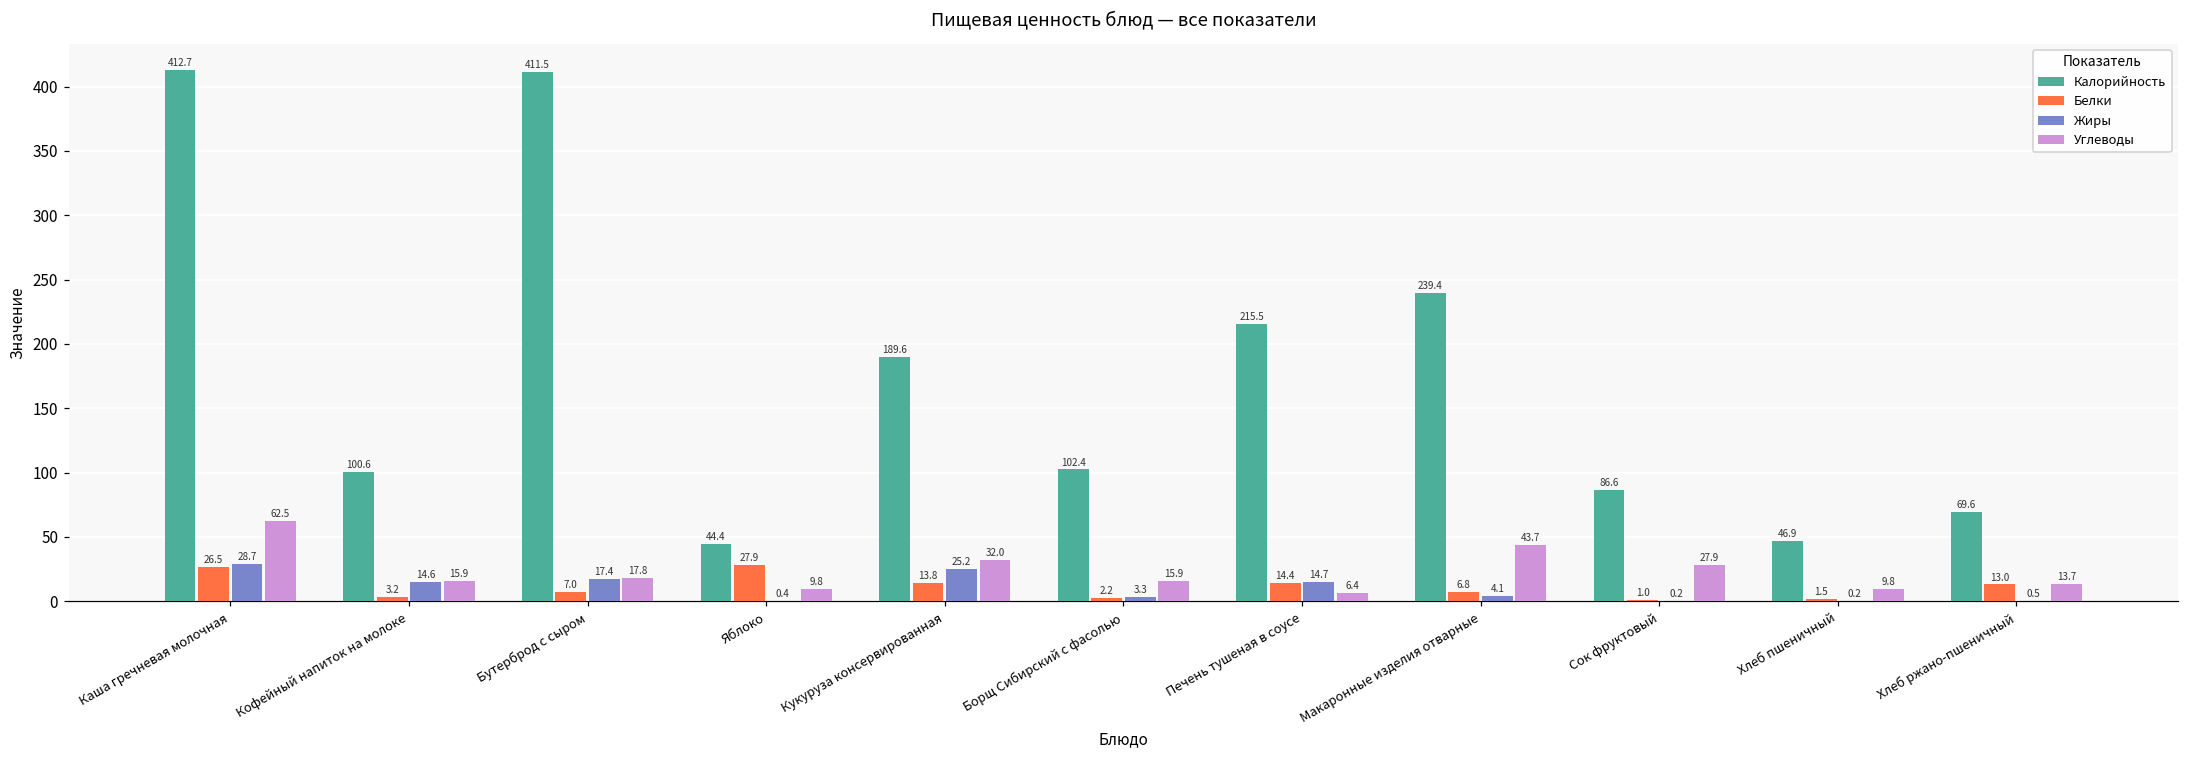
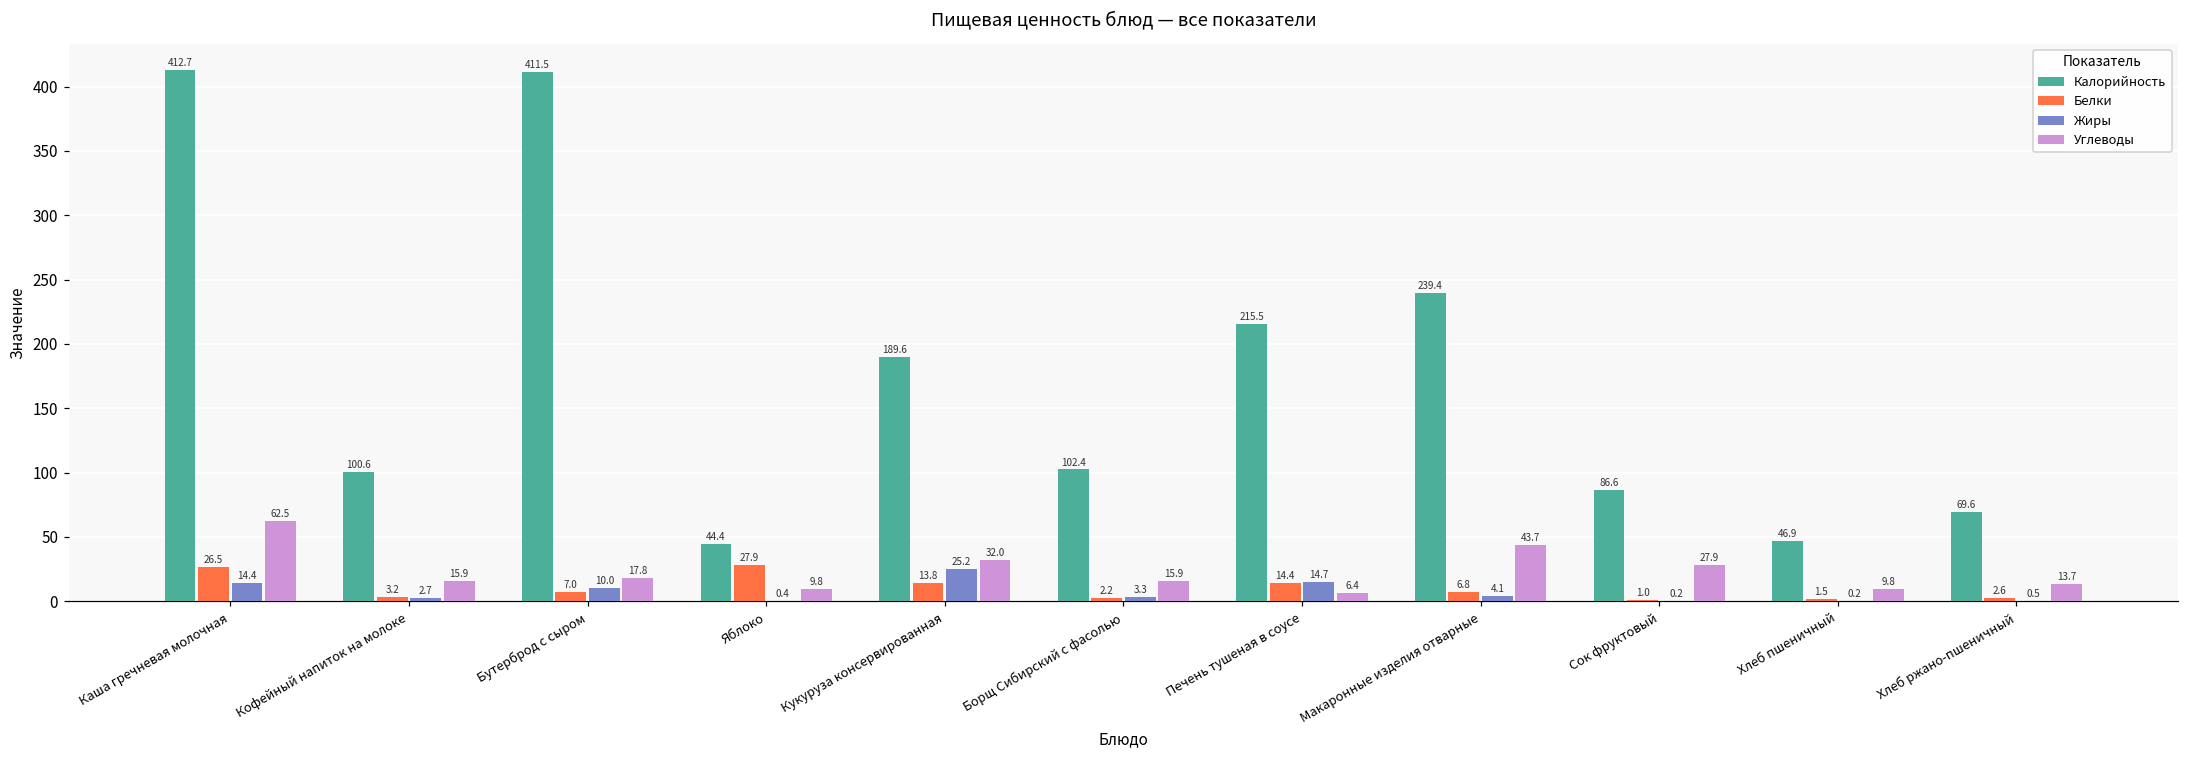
Жиры, Каша гречневая молочная: 28.7 -> 14.4
Жиры, Кофейный напиток на молоке: 14.6 -> 2.7
Жиры, Бутерброд с сыром: 17.4 -> 10.0
Белки, Хлеб ржано-пшеничный: 13.0 -> 2.6
